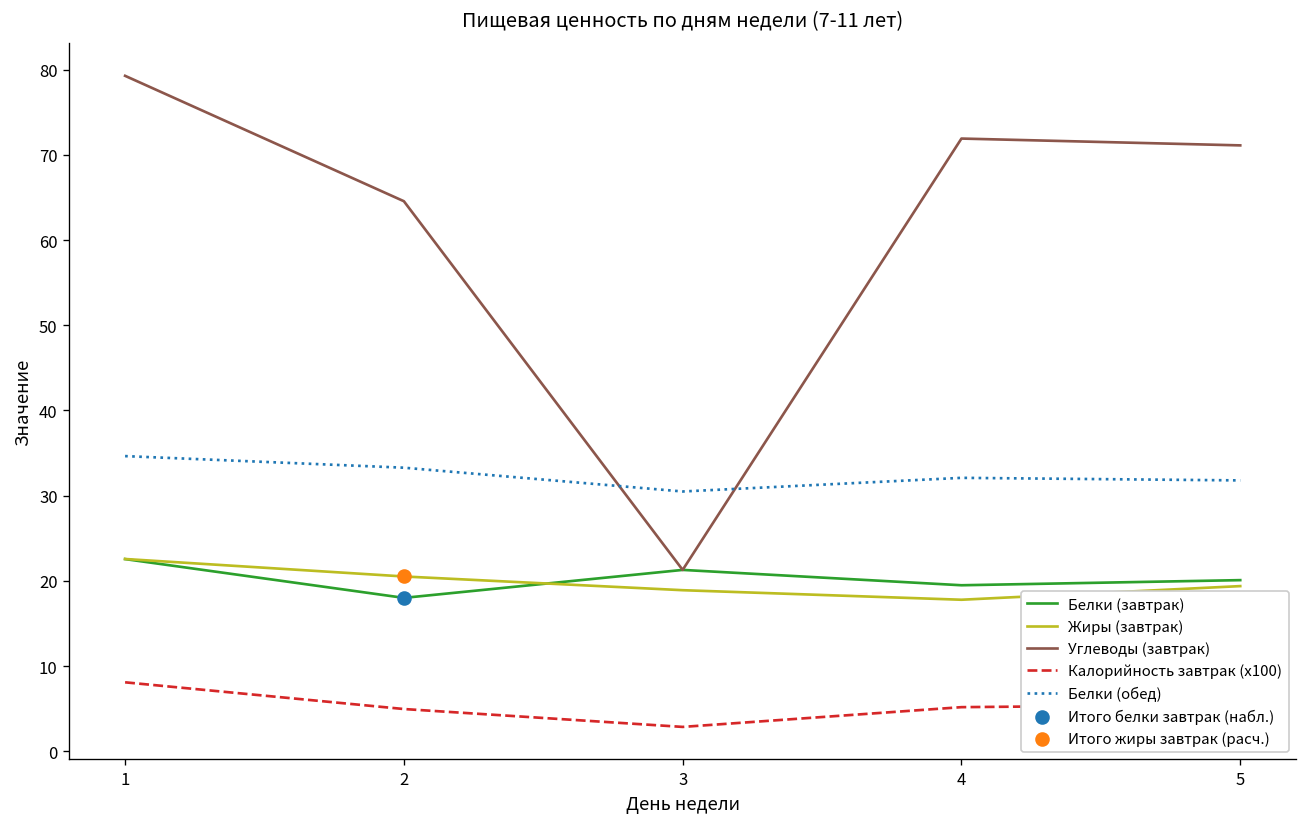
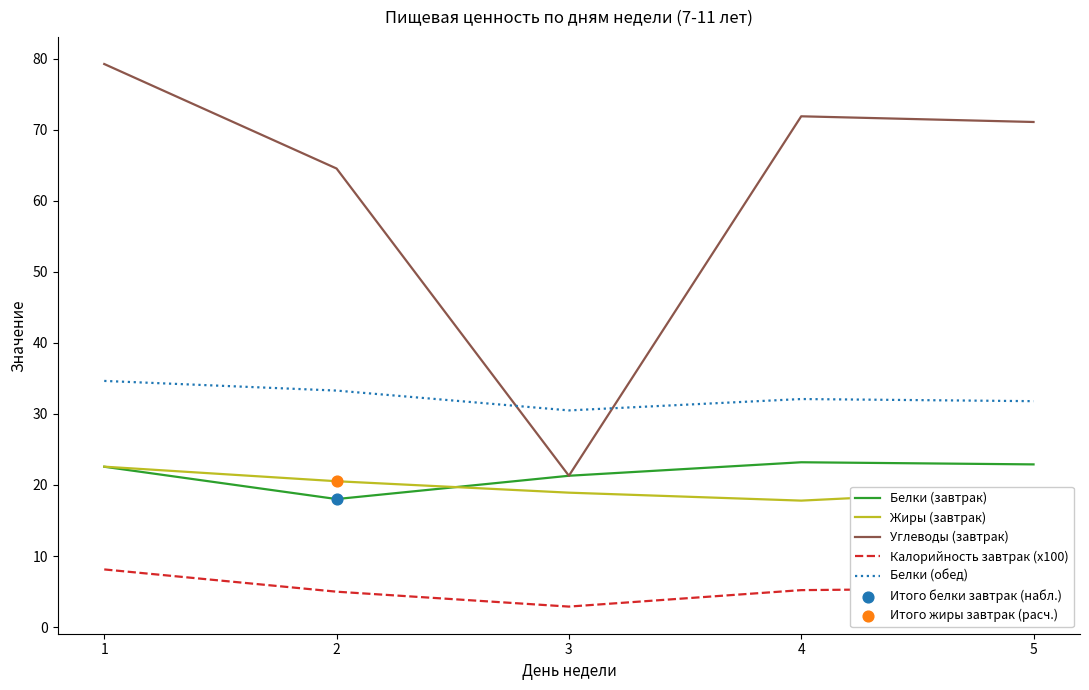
Белки (завтрак), 4: 20 -> 23
Белки (завтрак), 5: 20 -> 23
